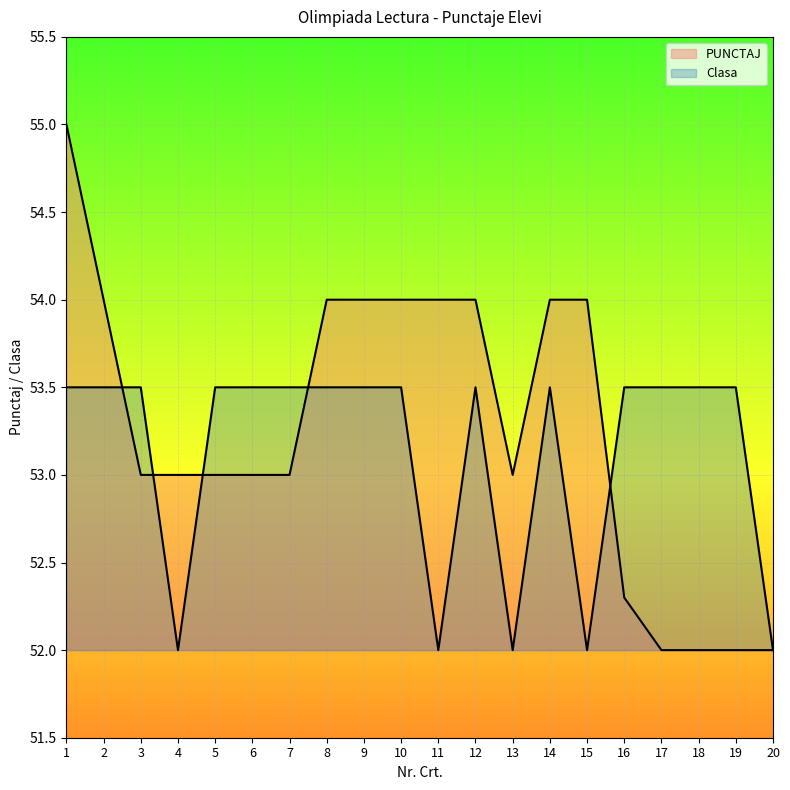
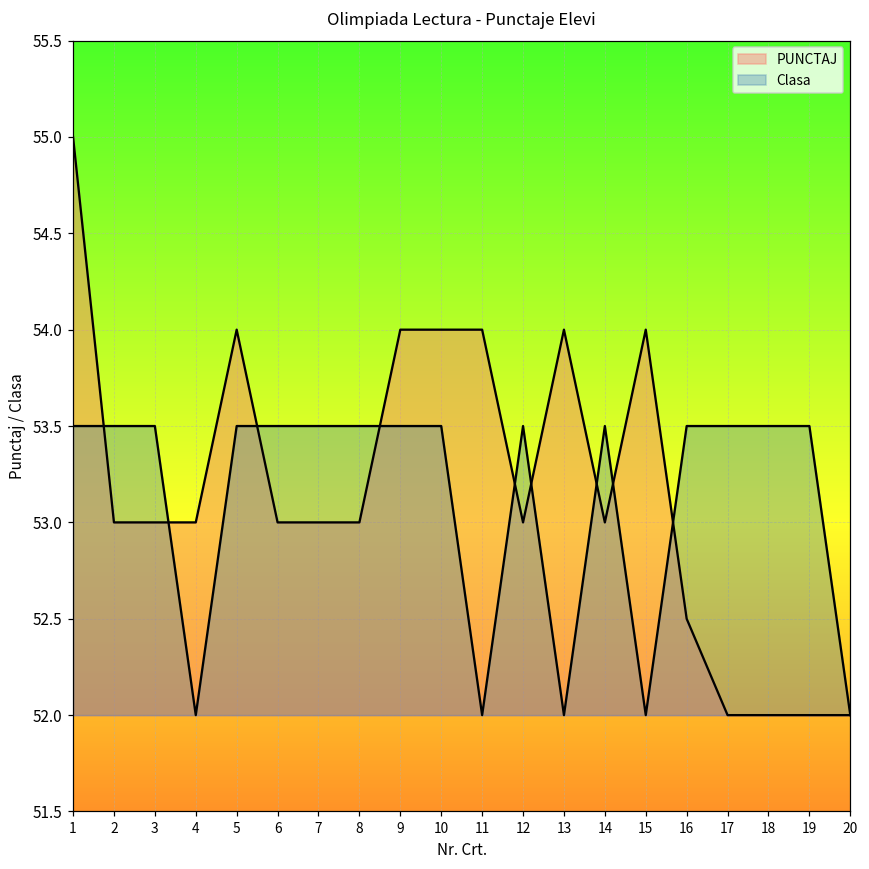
PUNCTAJ, 2: 54 -> 53
PUNCTAJ, 5: 53 -> 54
PUNCTAJ, 8: 54 -> 53
PUNCTAJ, 12: 54 -> 53
PUNCTAJ, 13: 53 -> 54
PUNCTAJ, 14: 54 -> 53
PUNCTAJ, 16: 52.3 -> 52.5
